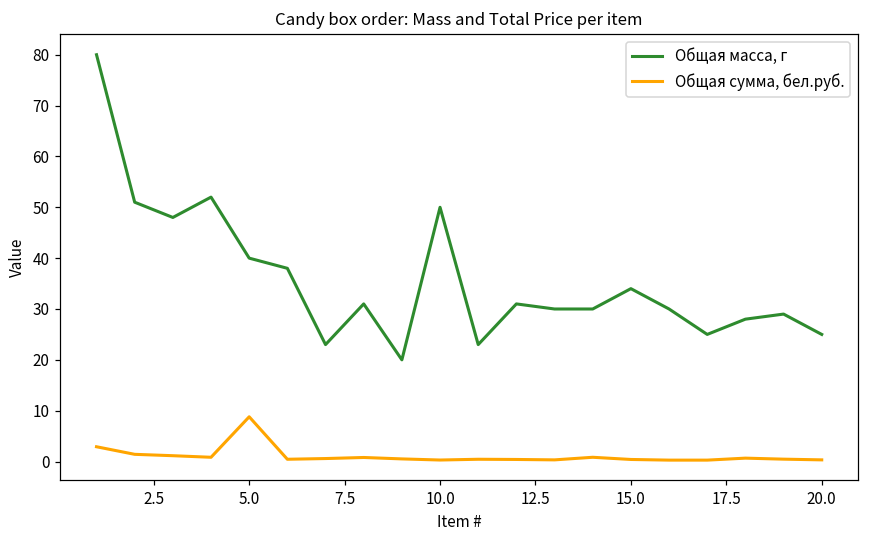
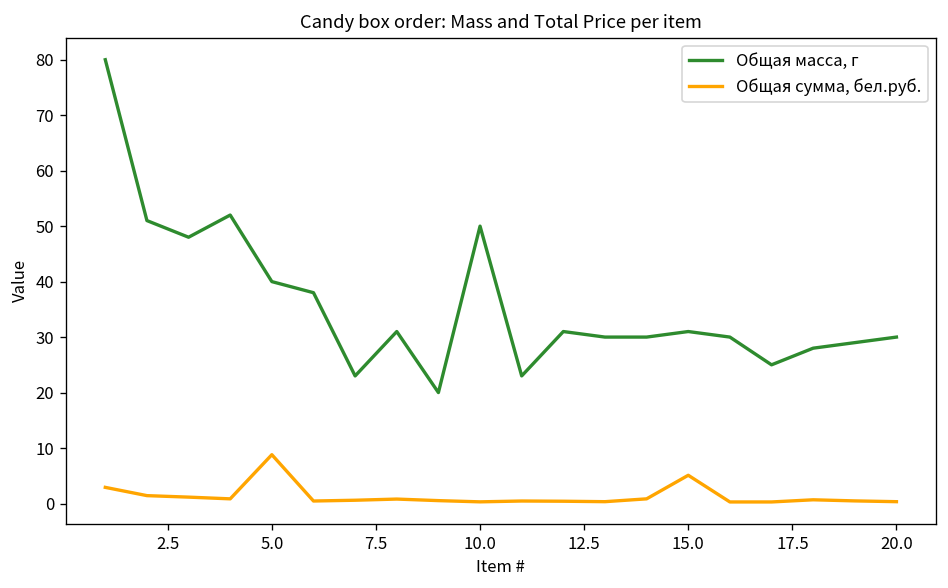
Общая масса, г, 15.0: 34 -> 31
Общая сумма, бел.руб., 15.0: 0 -> 5
Общая масса, г, 20.0: 25 -> 30
